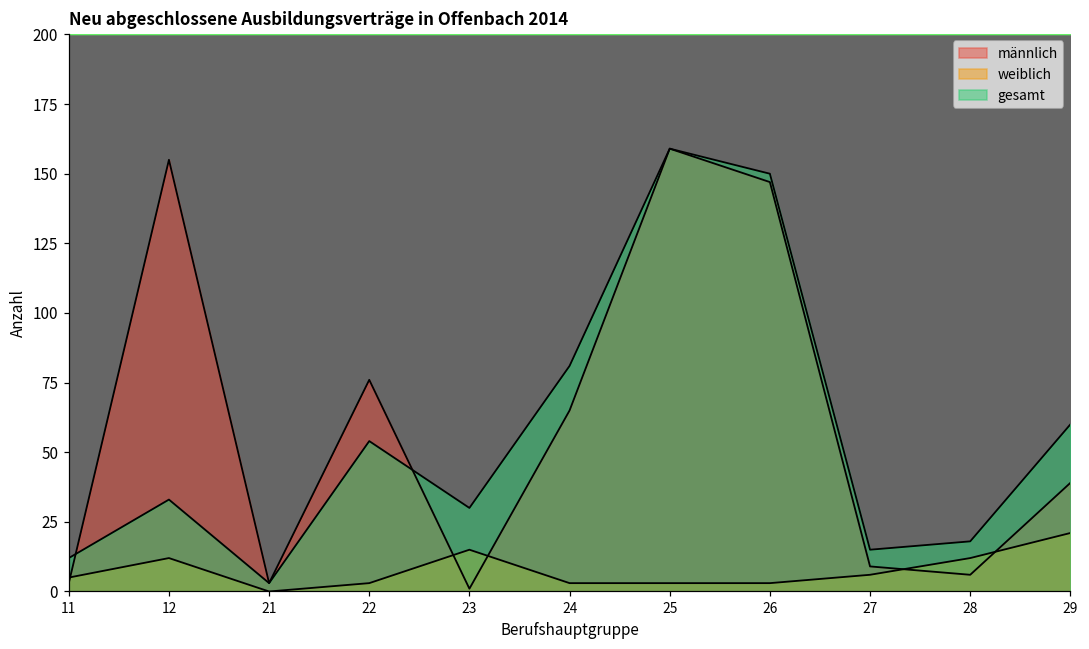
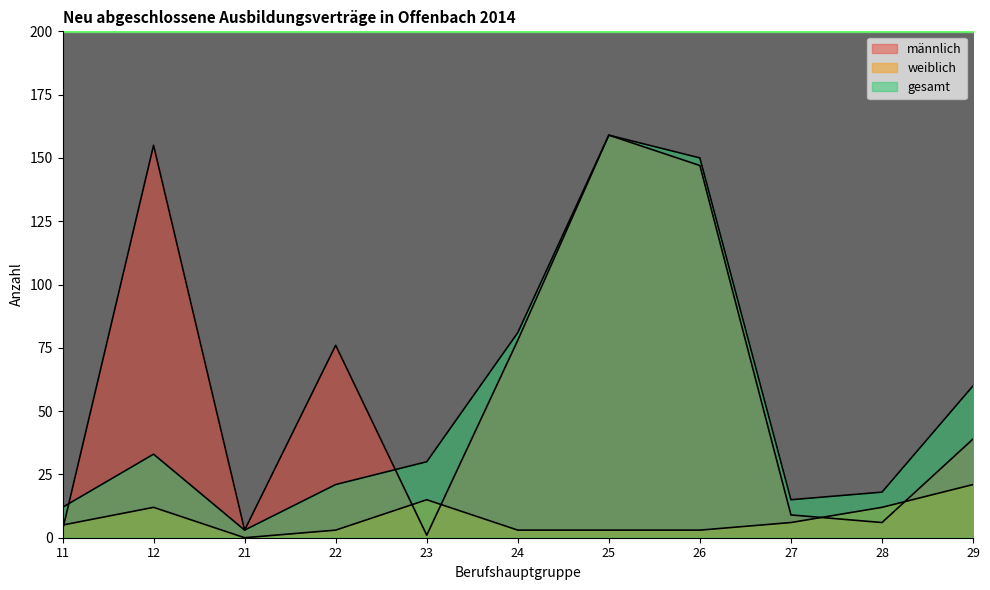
gesamt, 22: 54 -> 21
männlich, 24: 65 -> 78
